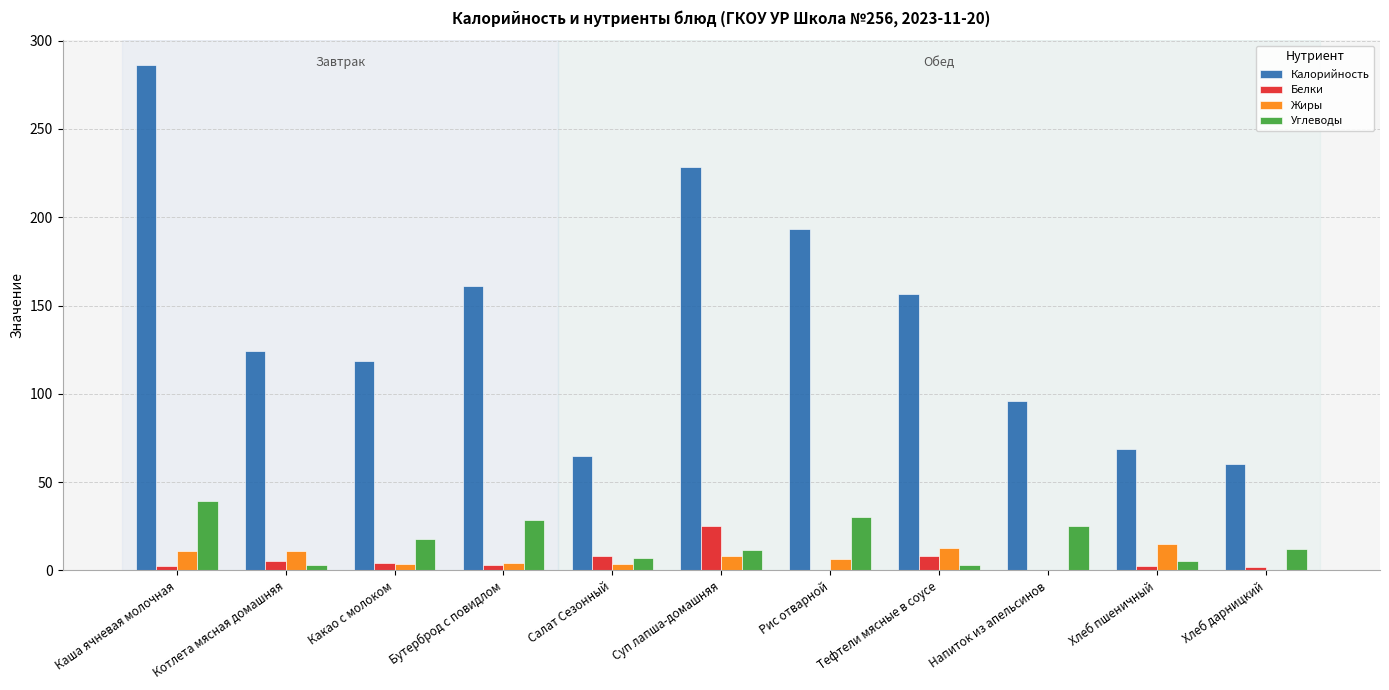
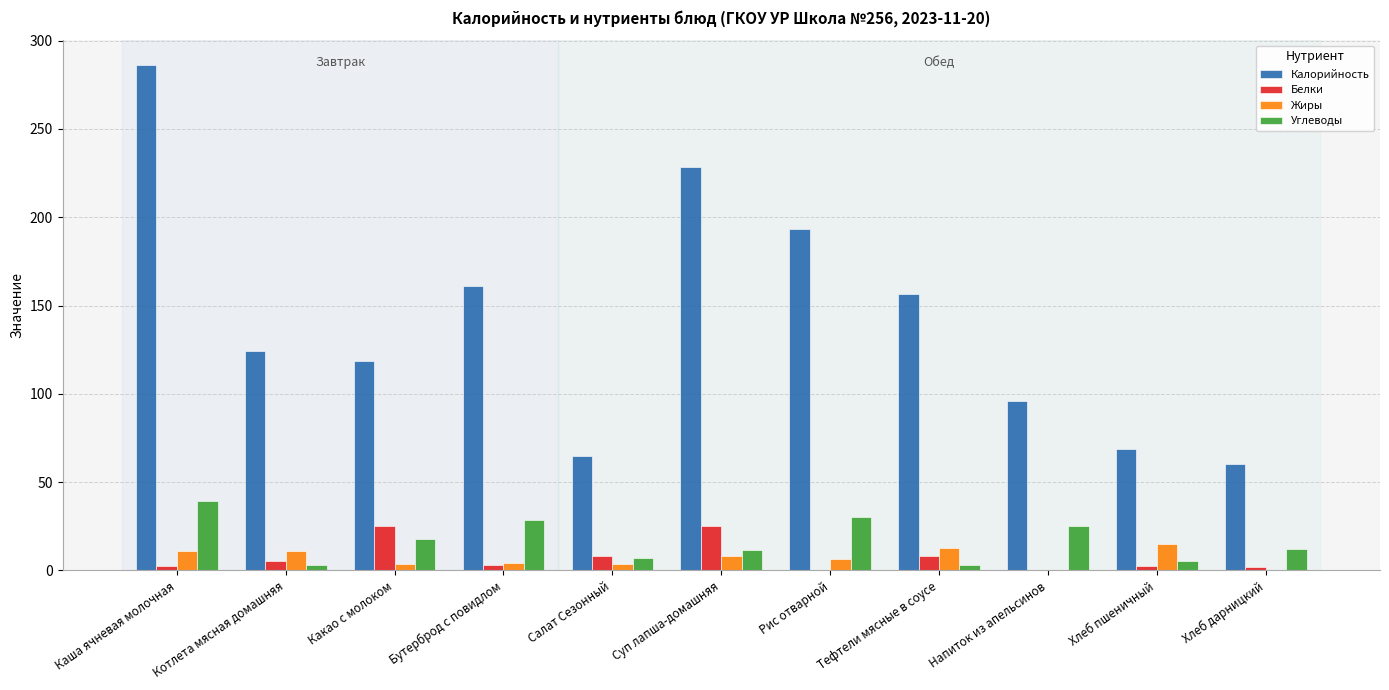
Белки, Какао с молоком: 4 -> 25
